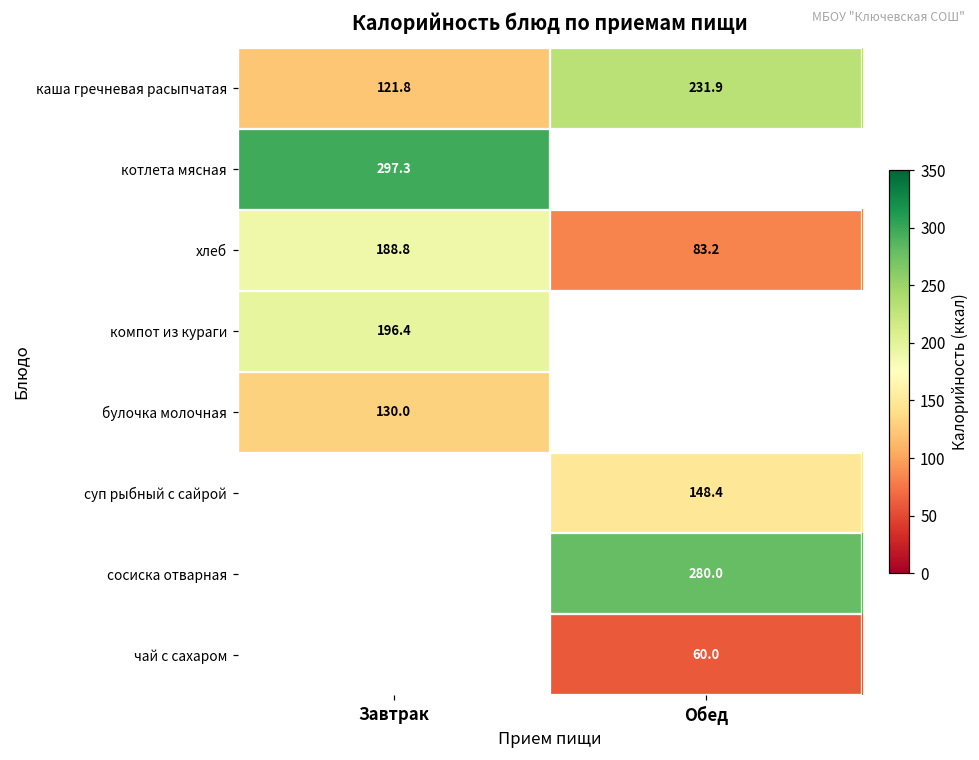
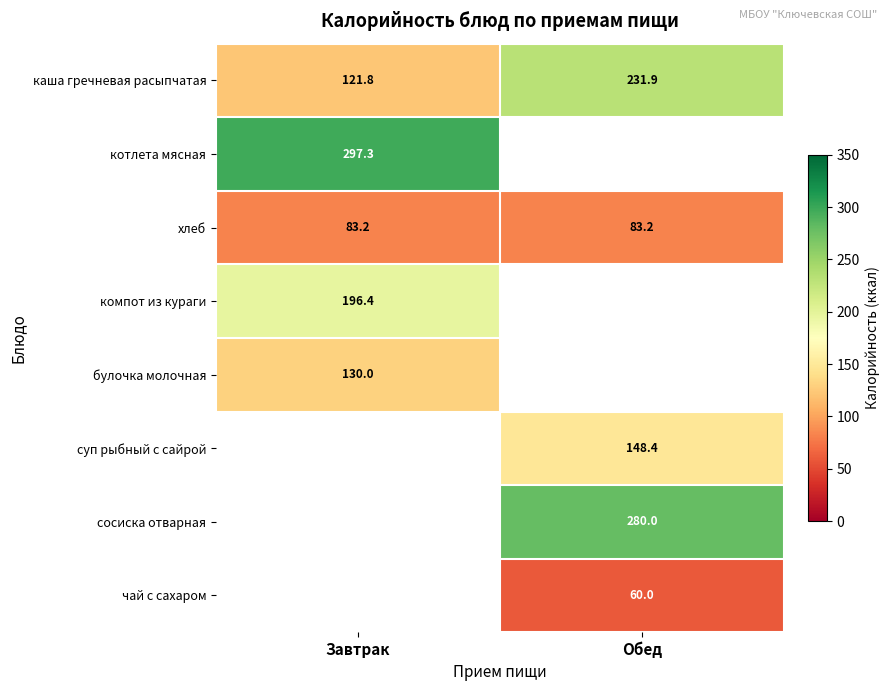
хлеб, Завтрак: 188.8 -> 83.2
